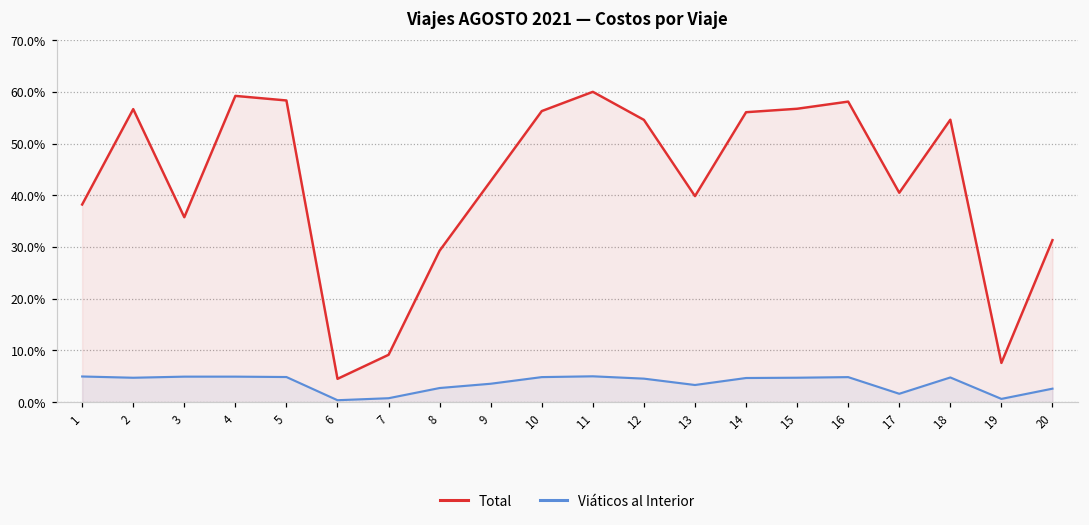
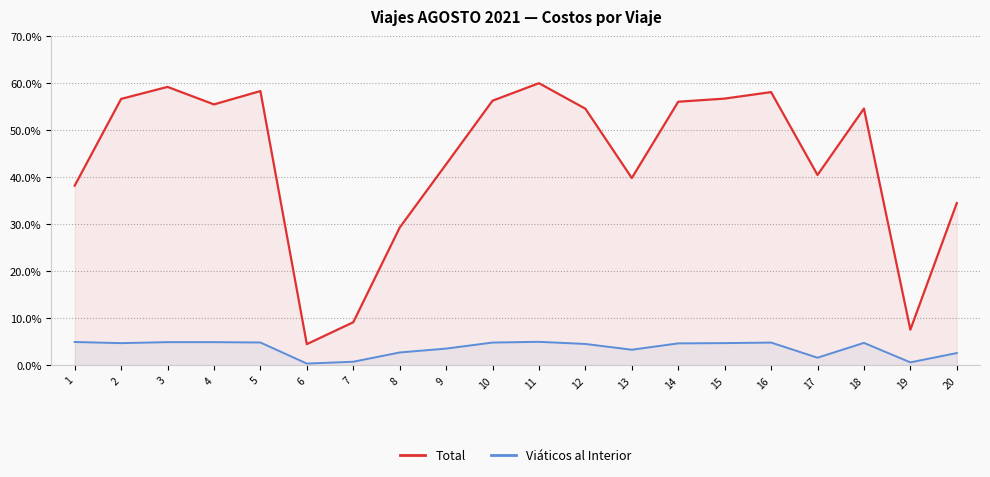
Total, 3: 36% -> 59%
Total, 4: 59% -> 55%
Total, 20: 31% -> 35%
